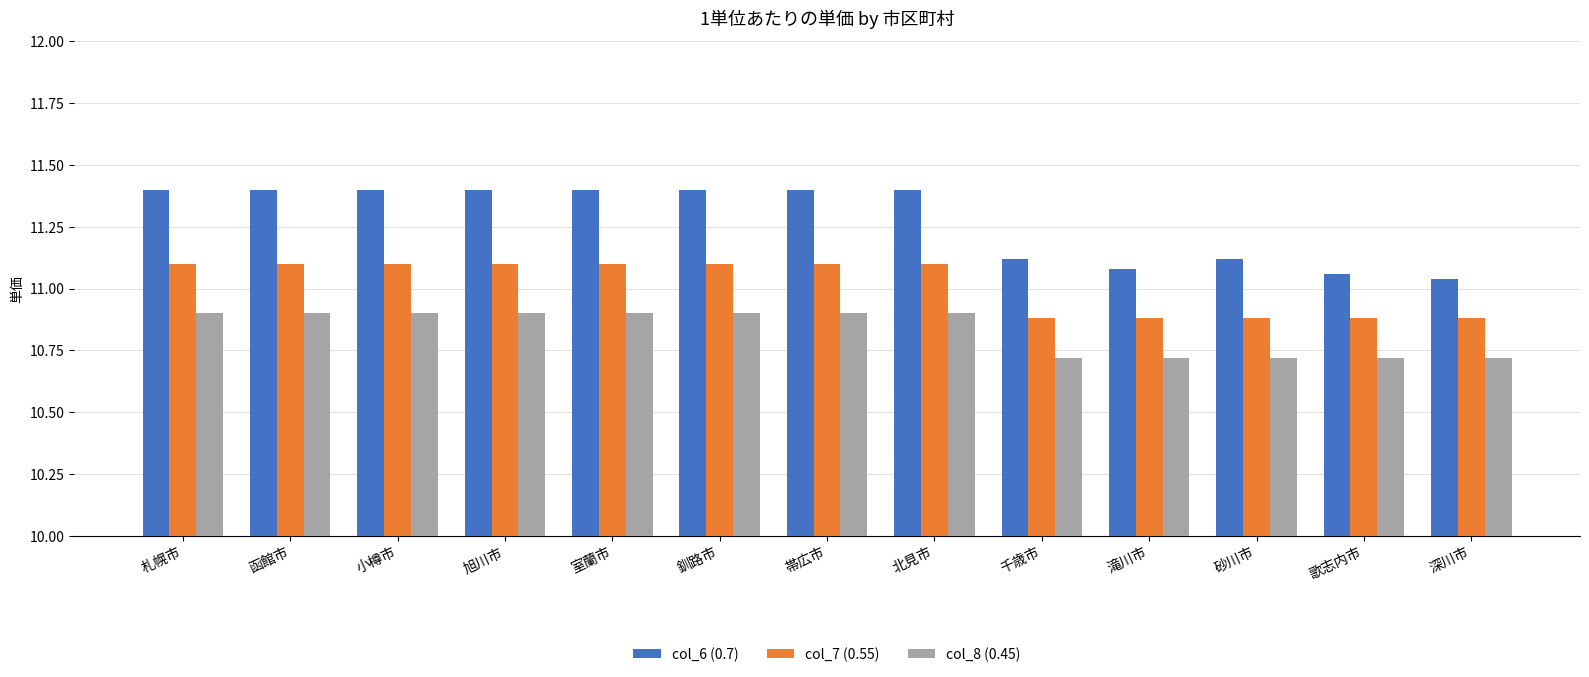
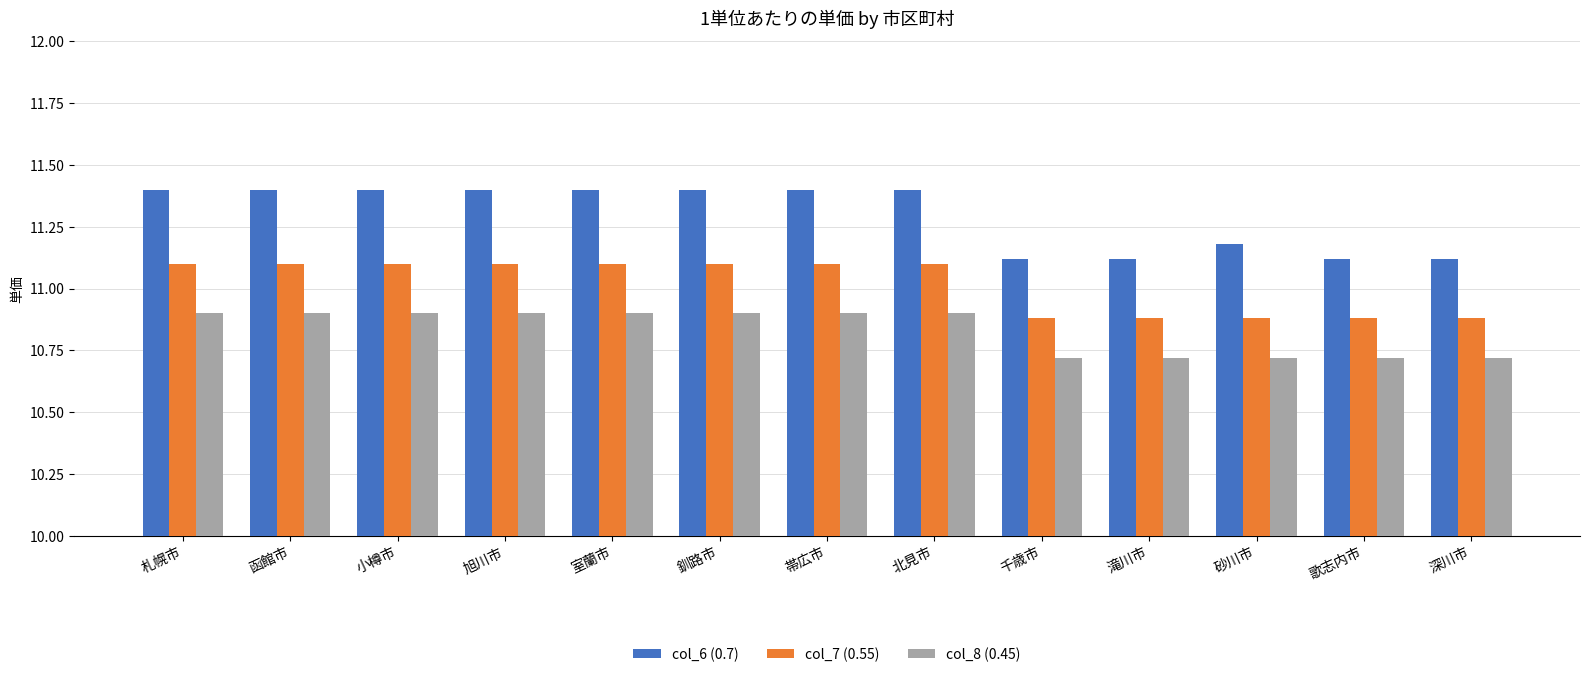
col_6 (0.7), 滝川市: 11.08 -> 11.12
col_6 (0.7), 砂川市: 11.12 -> 11.18
col_6 (0.7), 歌志内市: 11.06 -> 11.12
col_6 (0.7), 深川市: 11.04 -> 11.12
